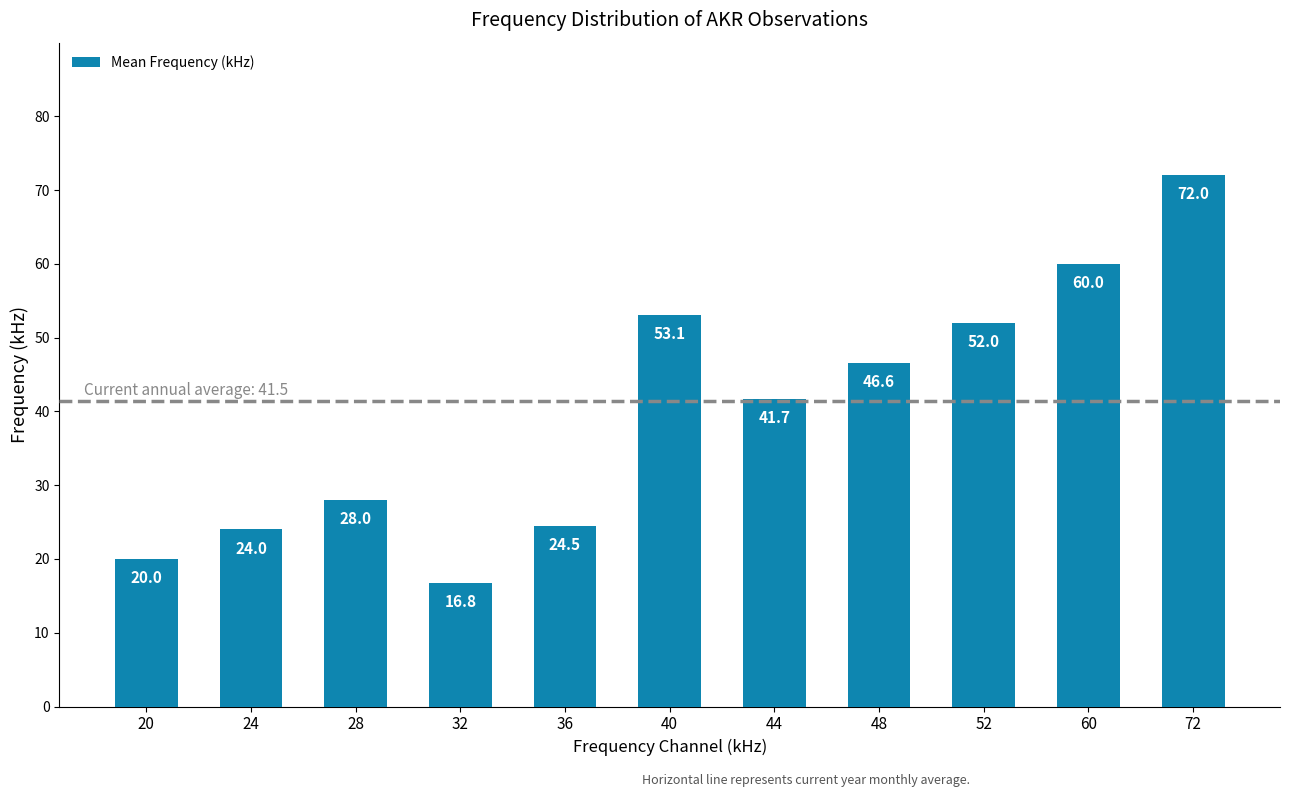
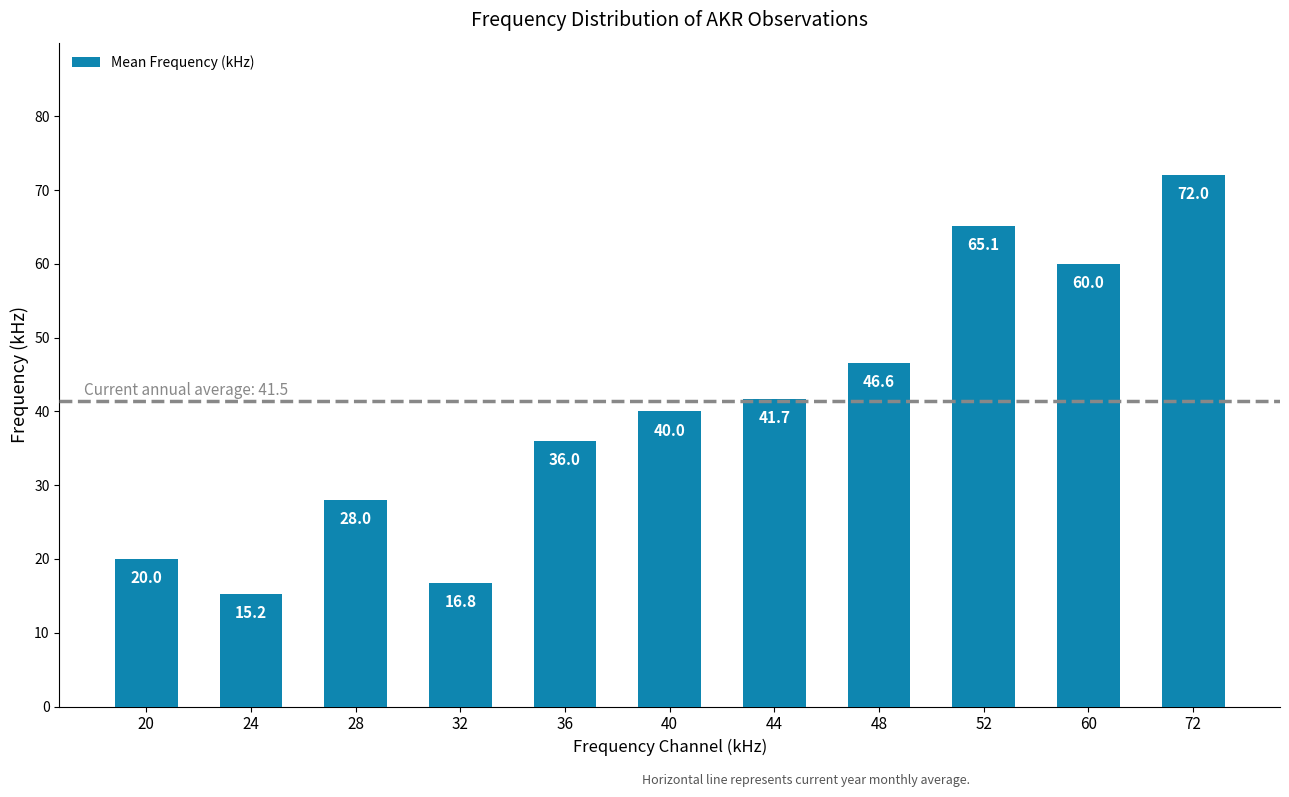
24: 24.0 -> 15.2
36: 24.5 -> 36.0
40: 53.1 -> 40.0
52: 52.0 -> 65.1
